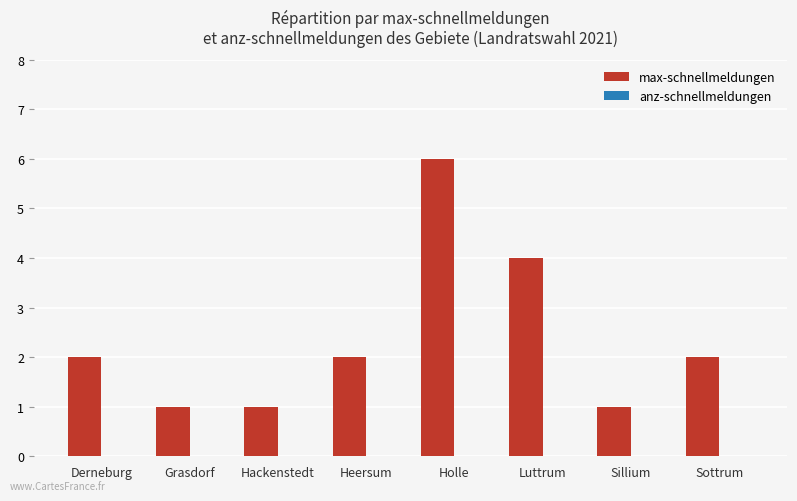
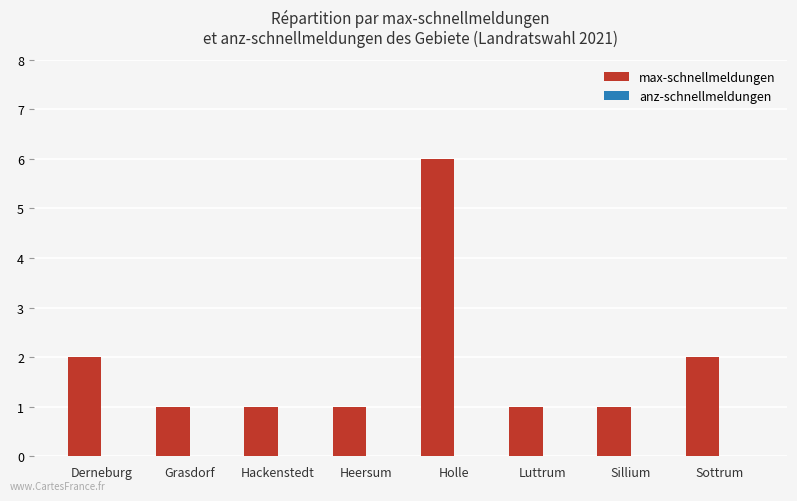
max-schnellmeldungen, Heersum: 2 -> 1
max-schnellmeldungen, Luttrum: 4 -> 1
